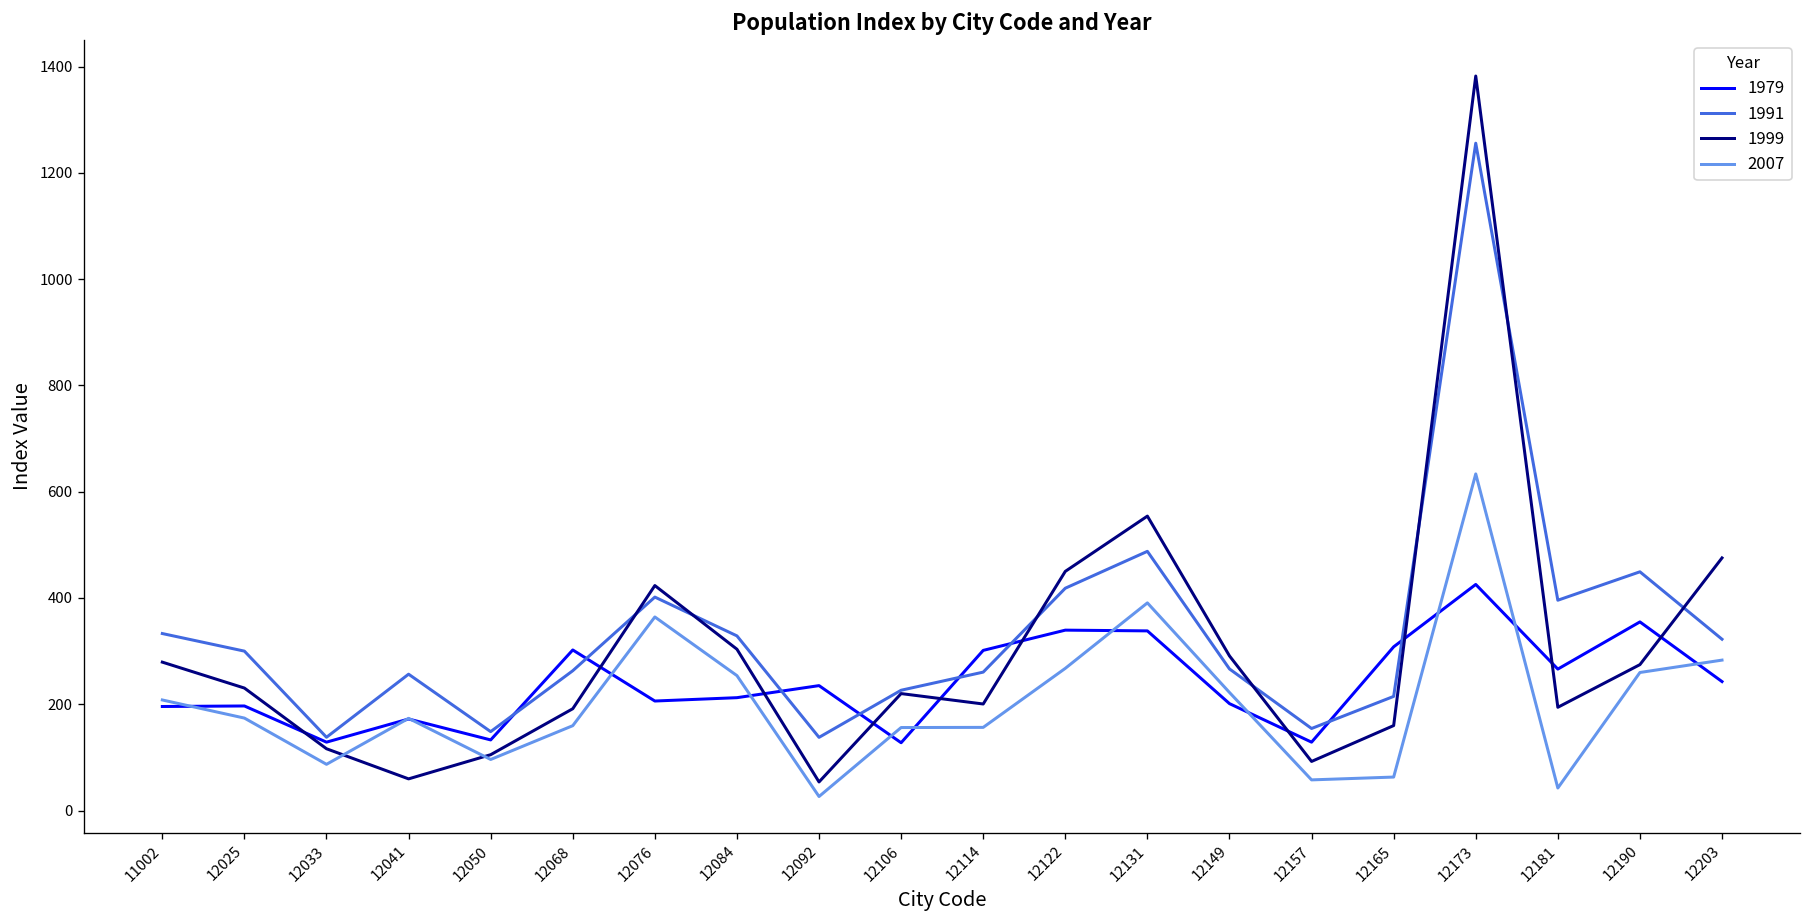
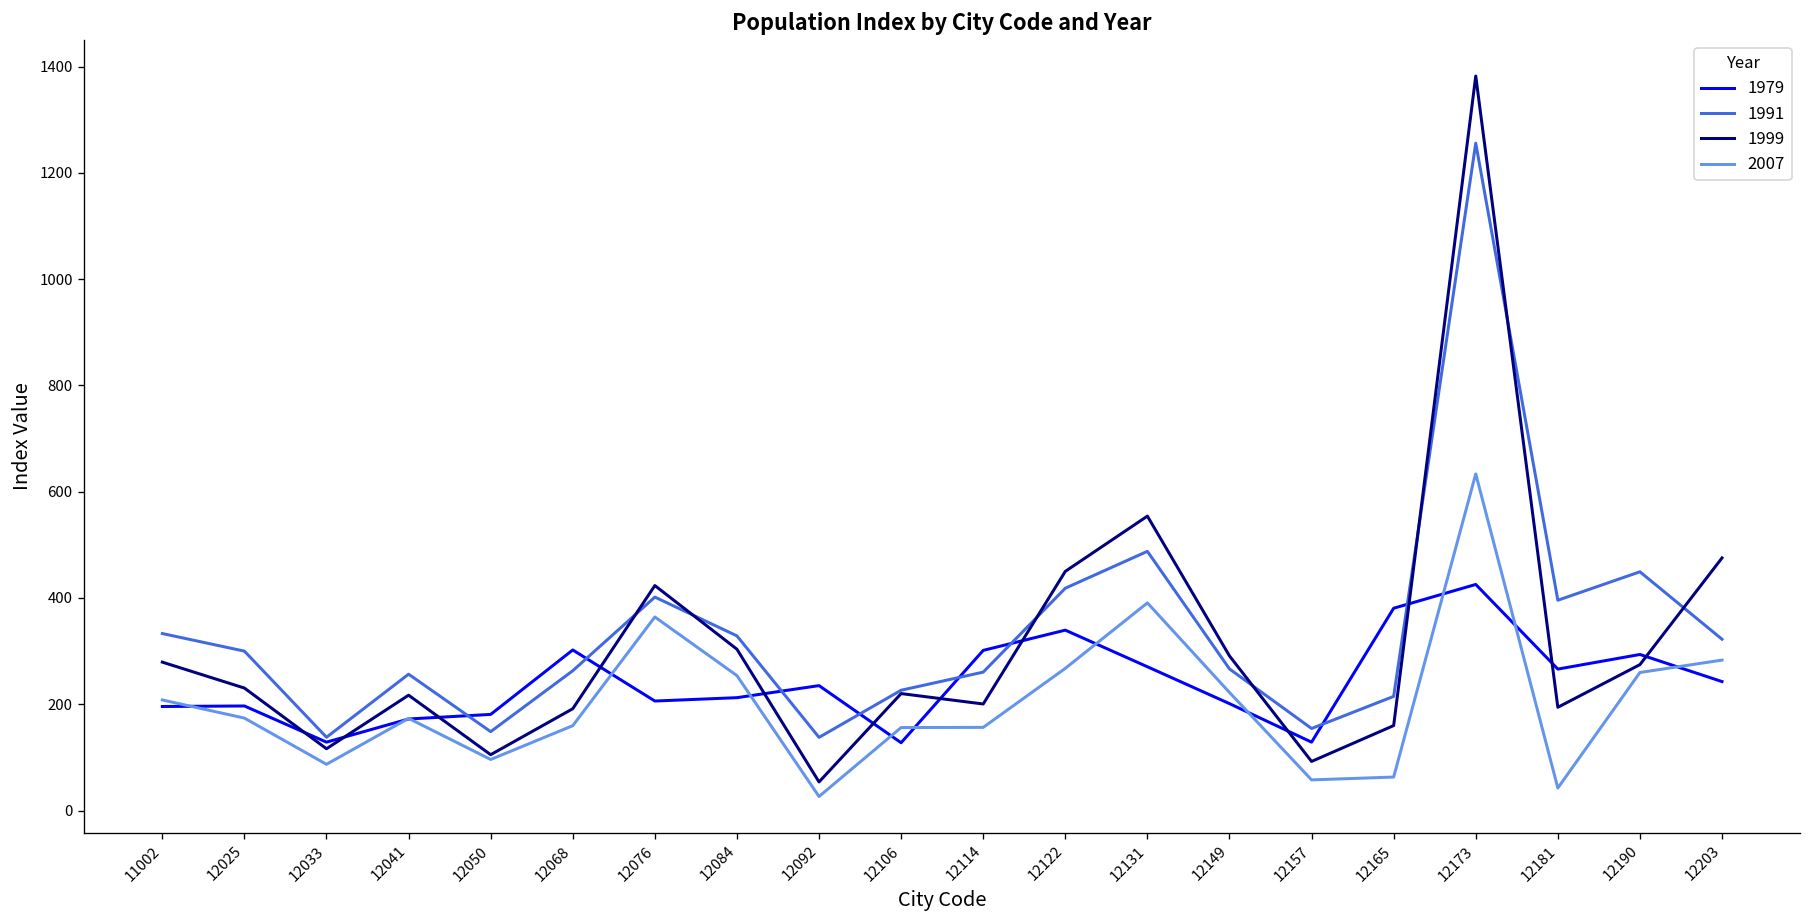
1999, 12041: 60 -> 220
1979, 12050: 130 -> 180
1979, 12131: 340 -> 270
1979, 12165: 310 -> 380
1979, 12190: 360 -> 290
